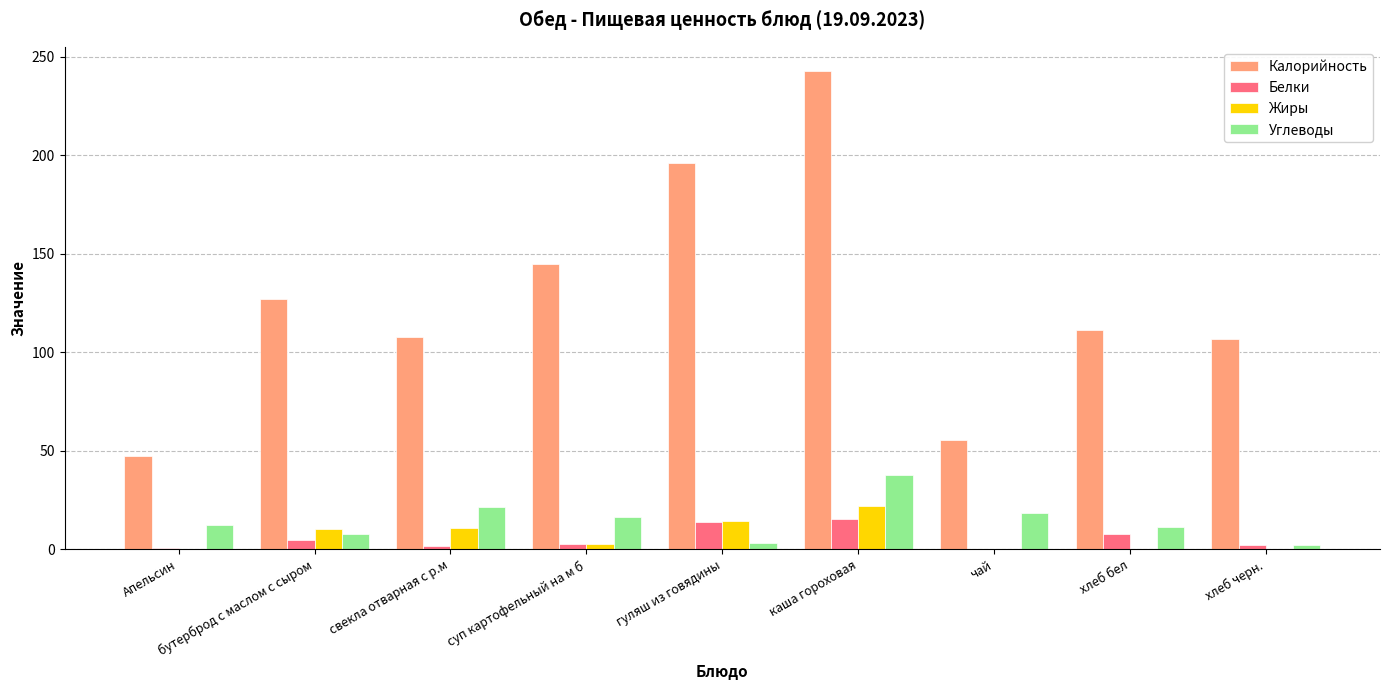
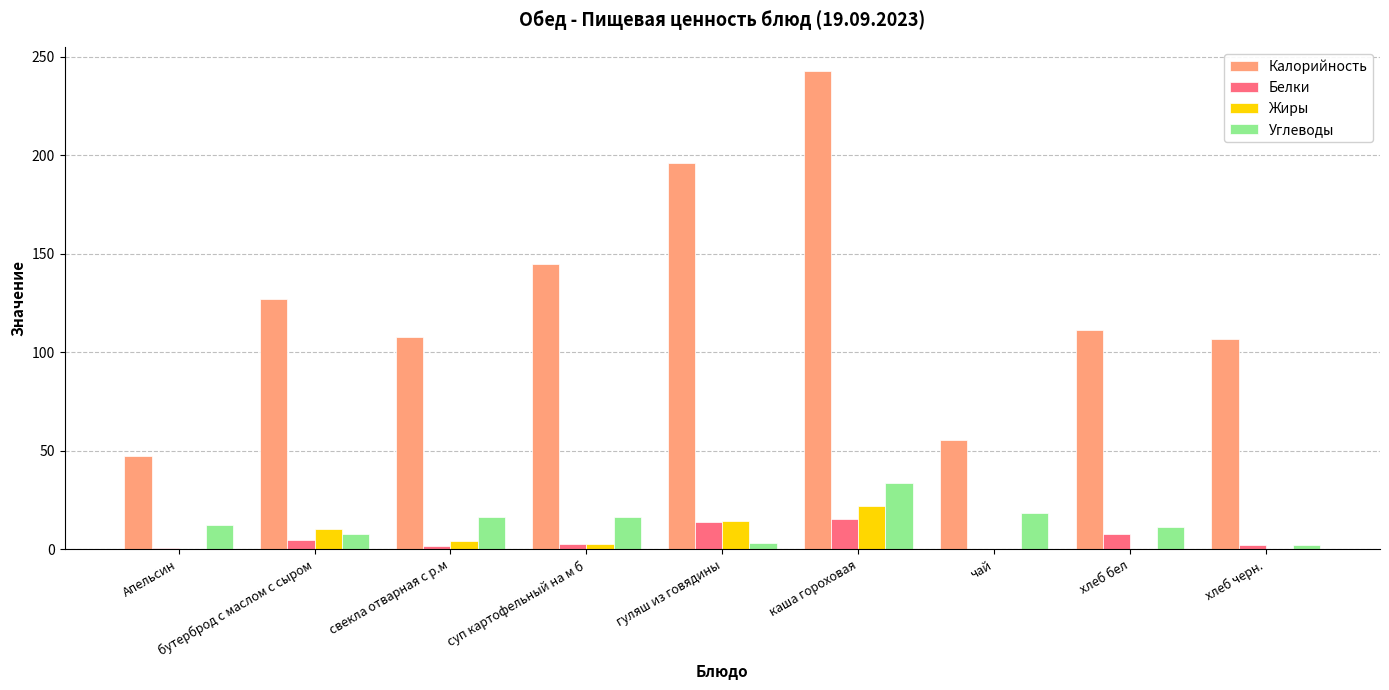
Жиры, свекла отварная с р.м: 11 -> 5
Углеводы, свекла отварная с р.м: 22 -> 17
Углеводы, каша гороховая: 38 -> 34
